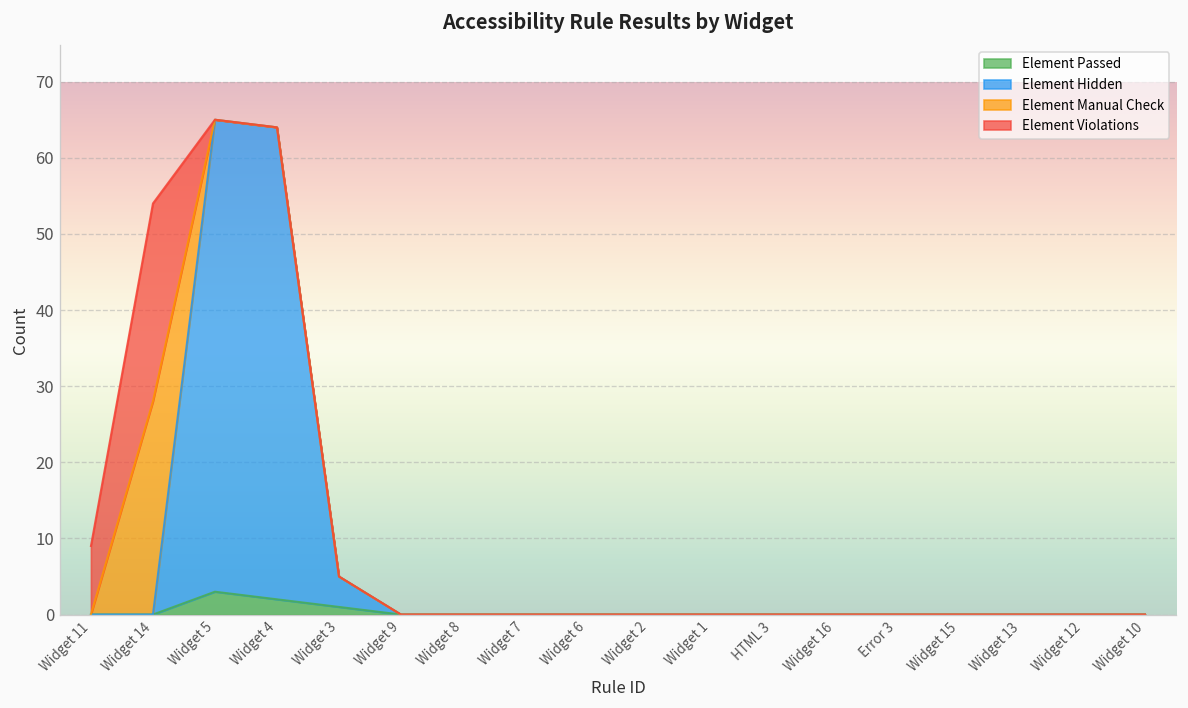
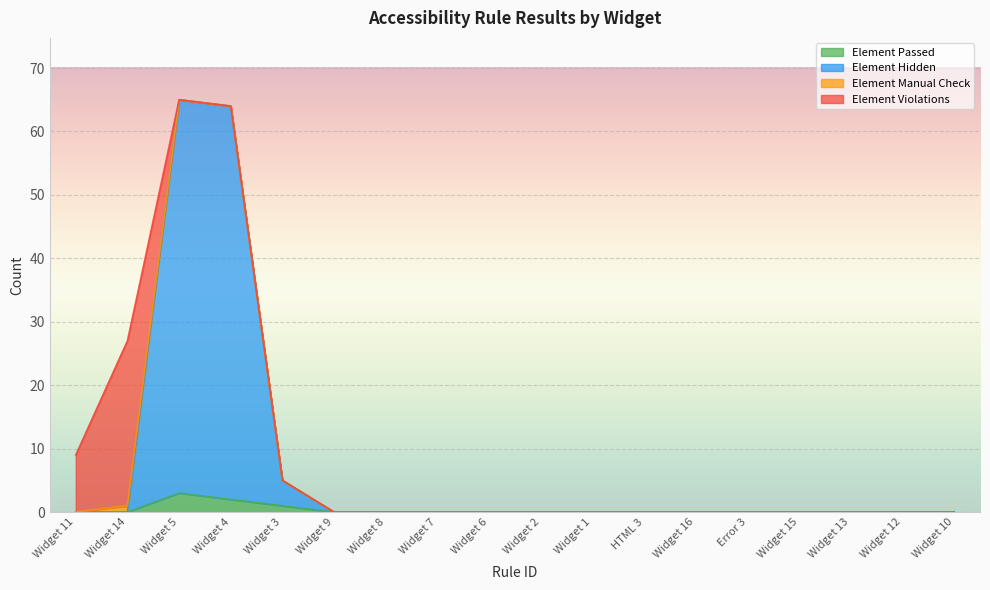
Element Manual Check, Widget 14: 28 -> 1
